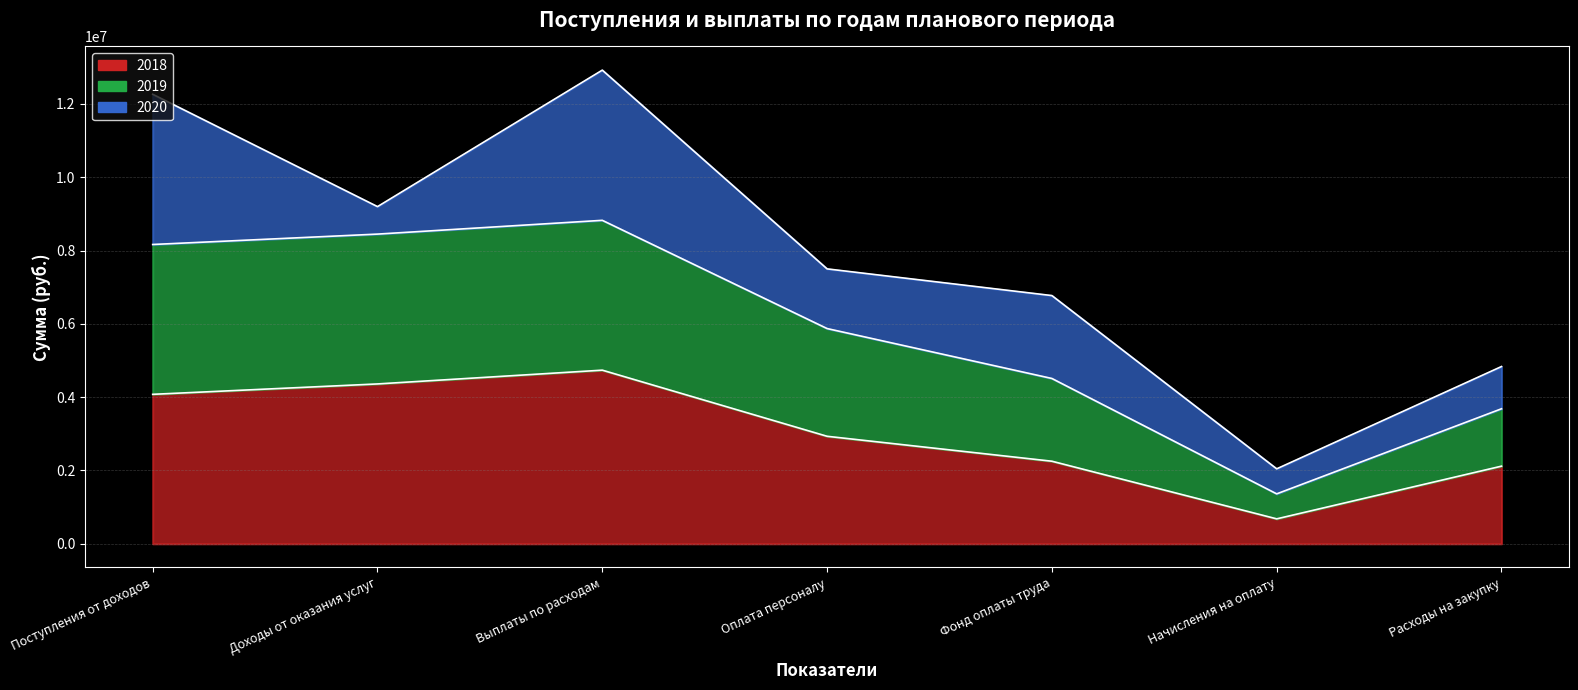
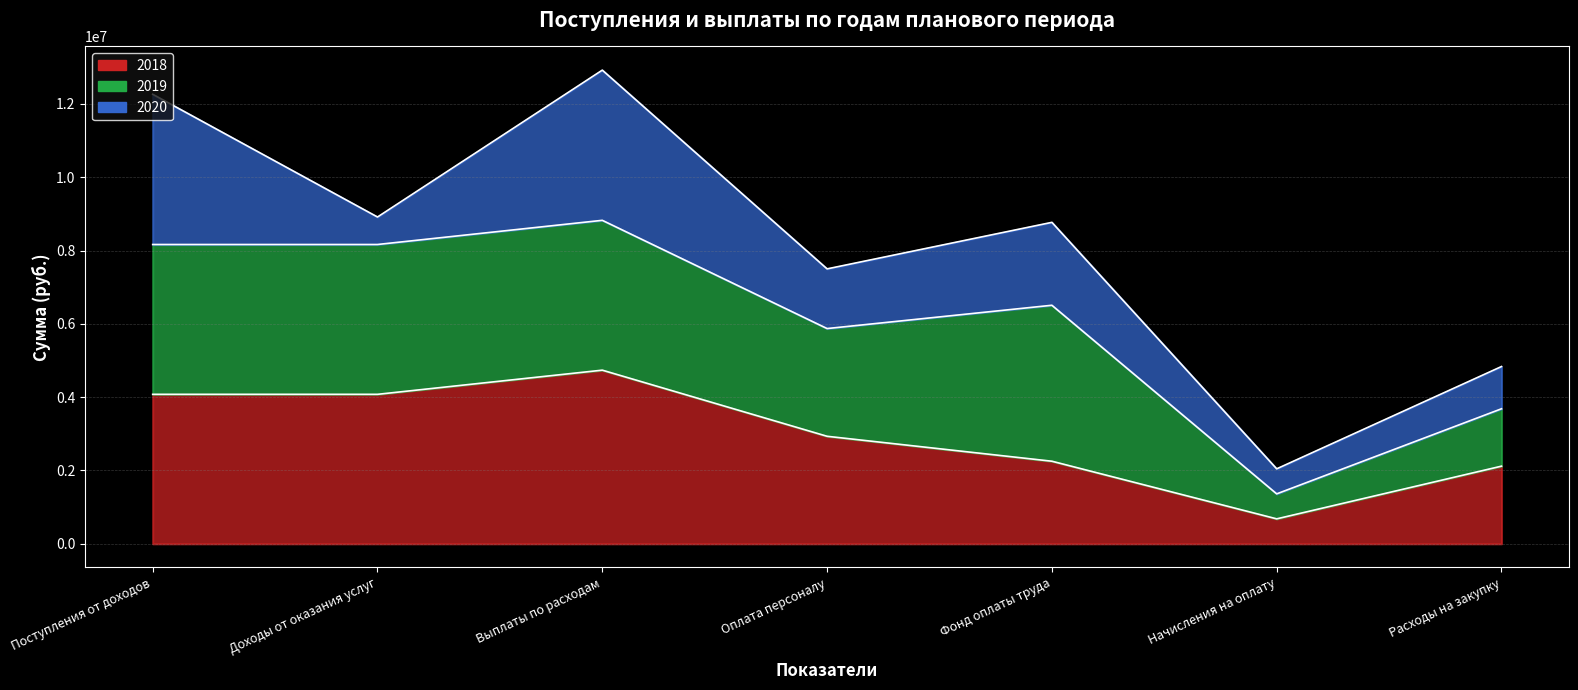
2018, Доходы от оказания услуг: 4400000 -> 4100000
2019, Фонд оплаты труда: 2300000 -> 4300000
